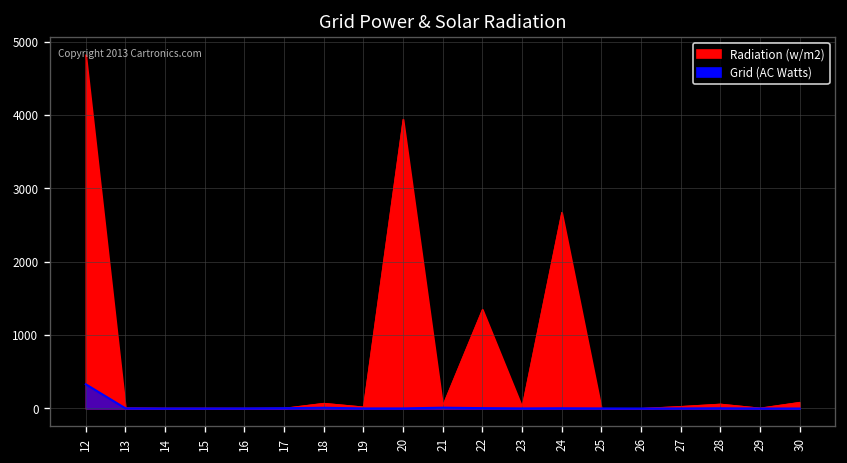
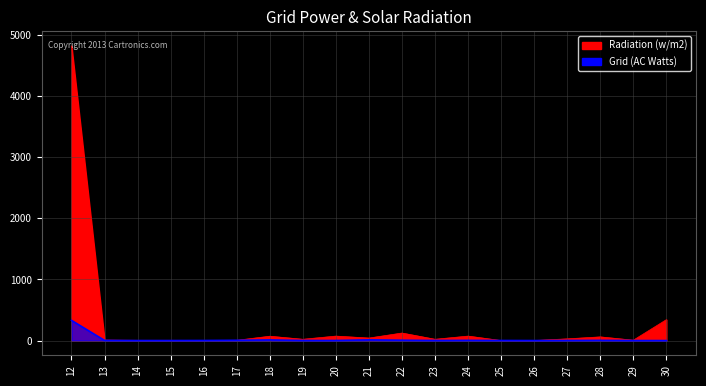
Radiation (w/m2), 20: 3900 -> 100
Radiation (w/m2), 22: 1400 -> 100
Radiation (w/m2), 24: 2700 -> 100
Radiation (w/m2), 30: 100 -> 300
